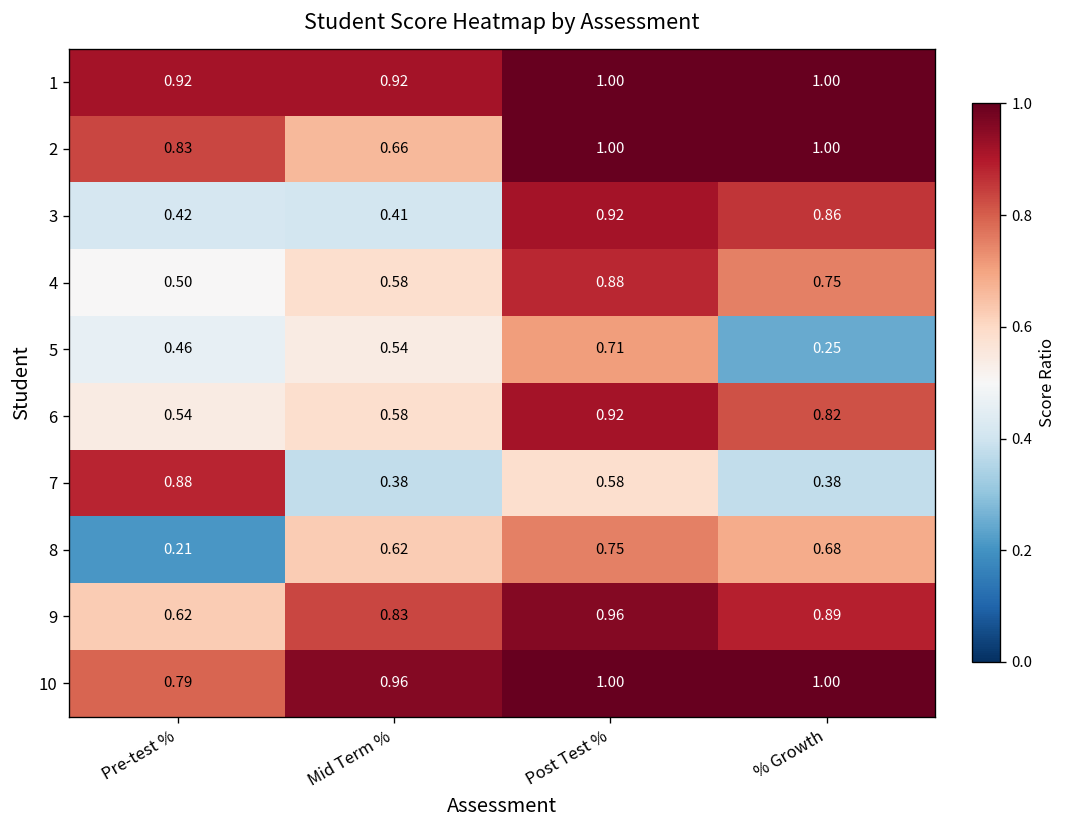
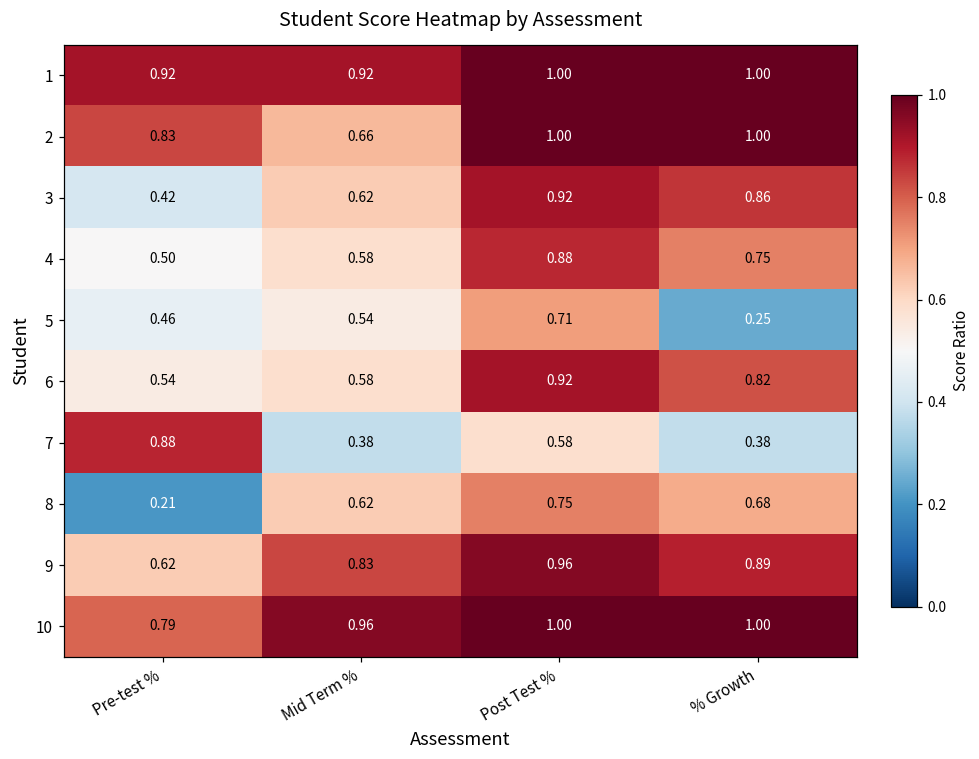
3, Mid Term %: 0.41 -> 0.62
